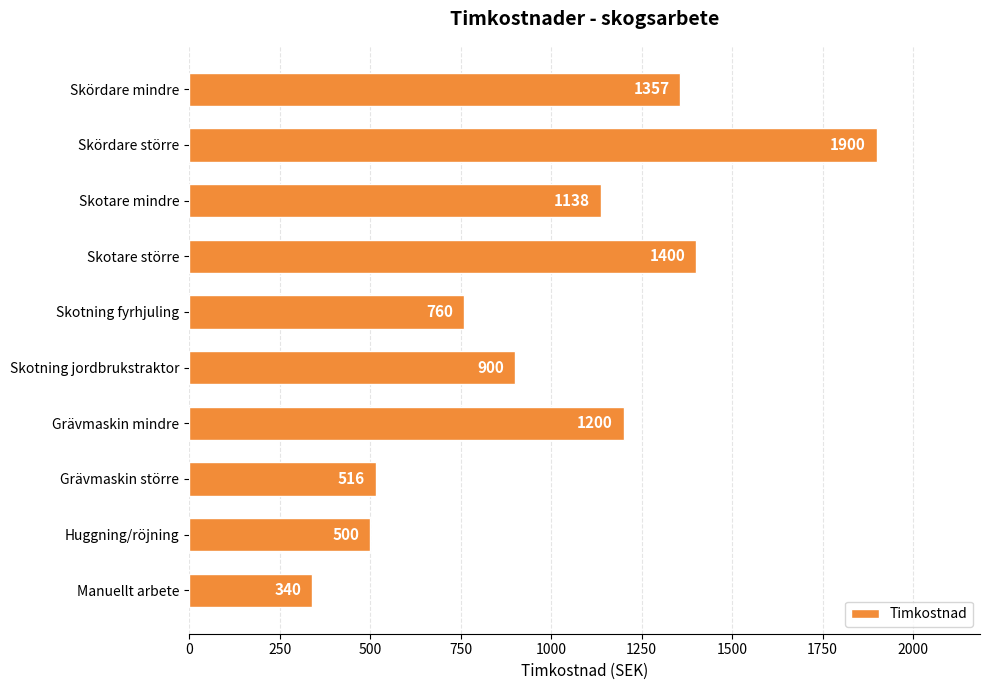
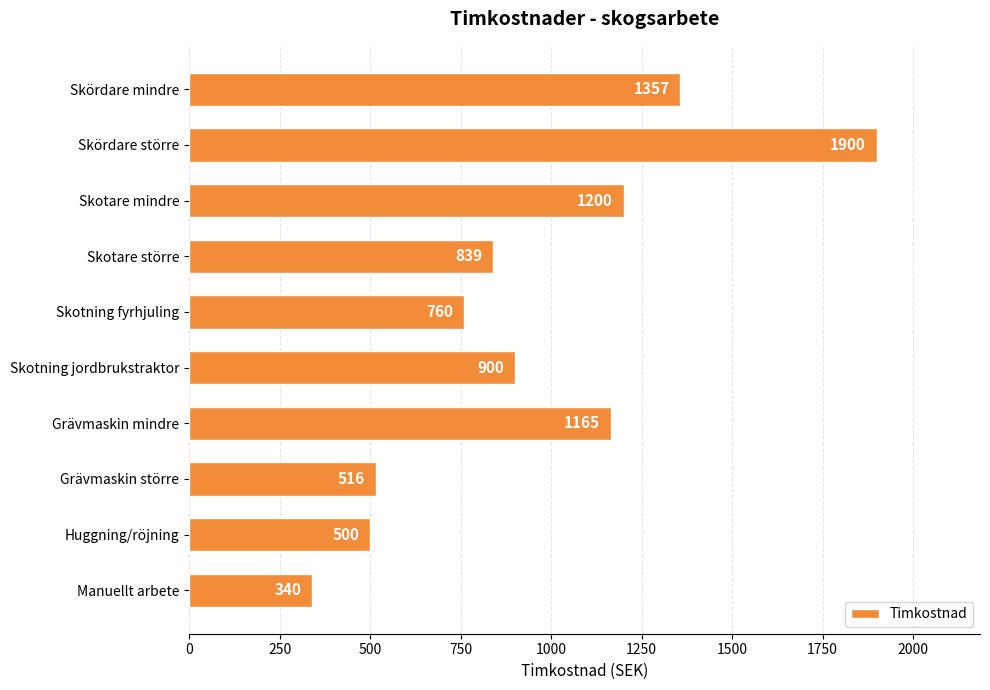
Skotare mindre: 1138 -> 1200
Skotare större: 1400 -> 839
Grävmaskin mindre: 1200 -> 1165
